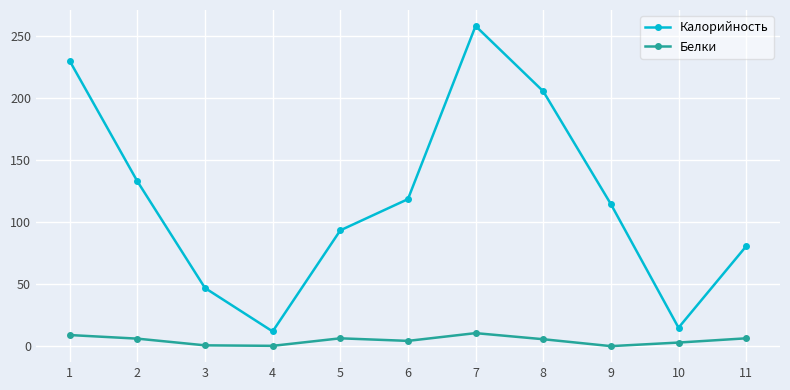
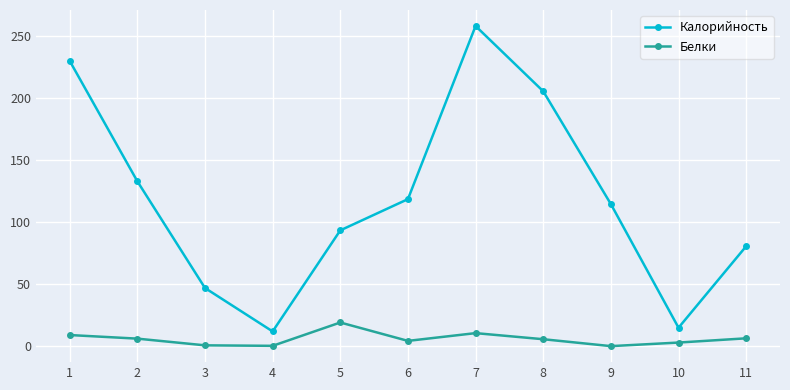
Белки, 5: 6 -> 19
